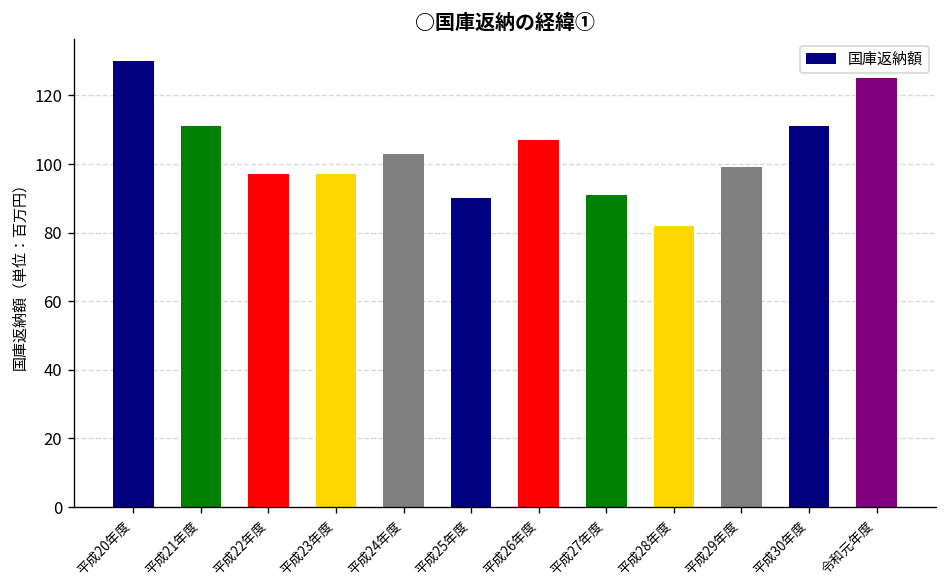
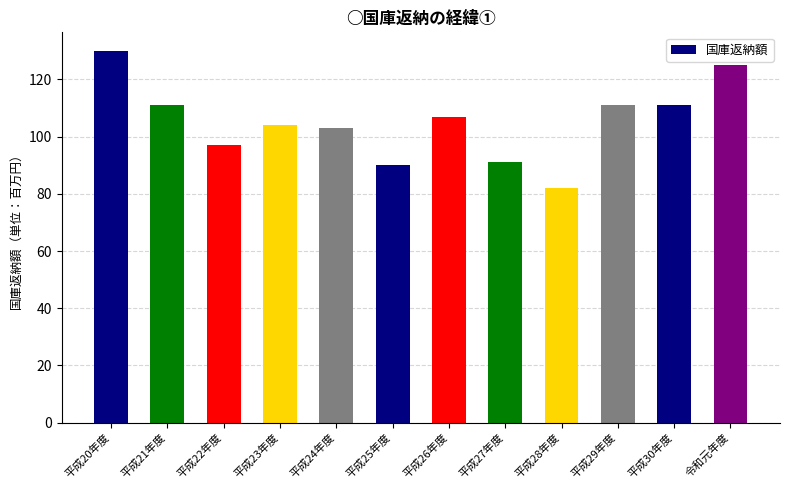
平成23年度: 97 -> 104
平成29年度: 99 -> 111
